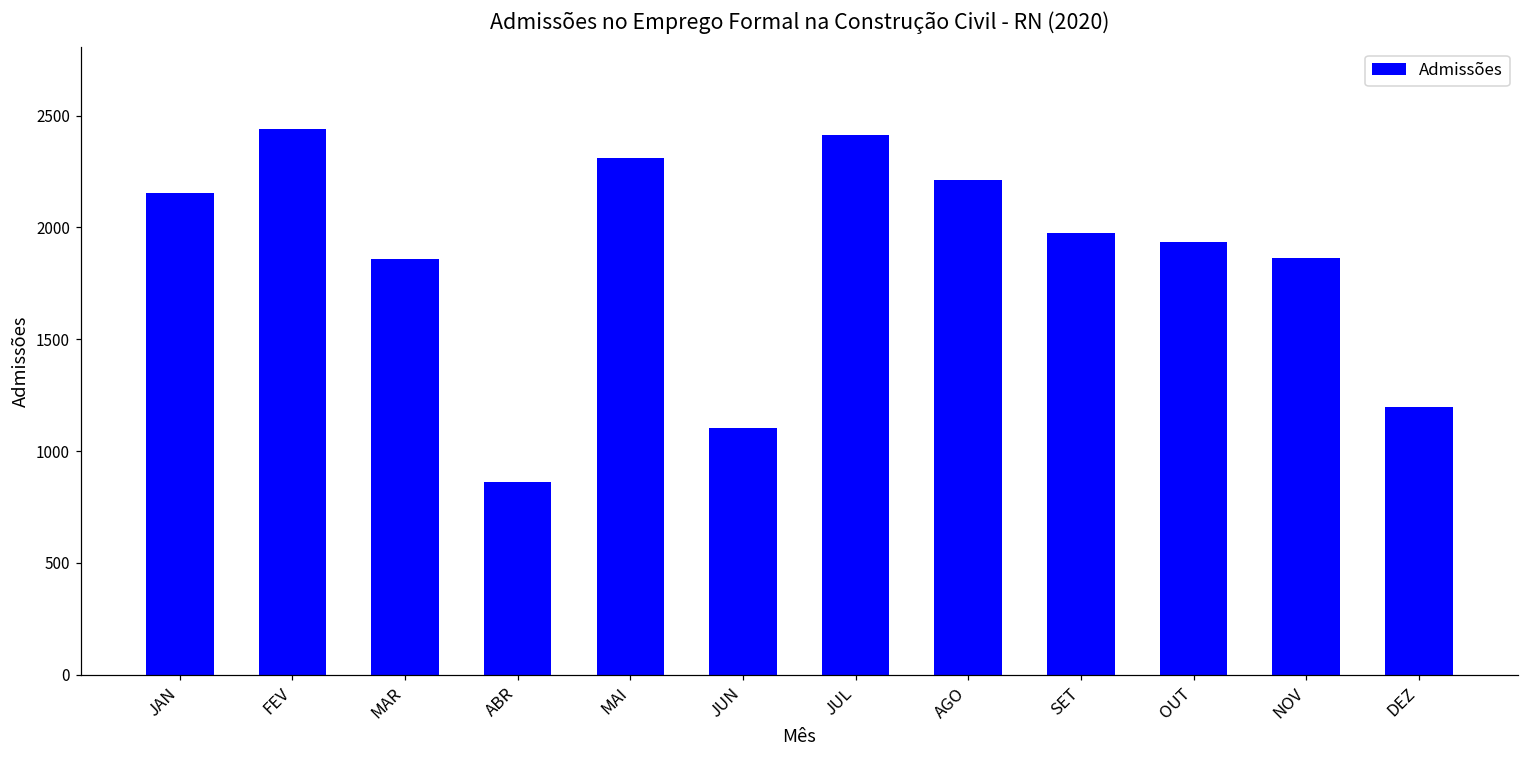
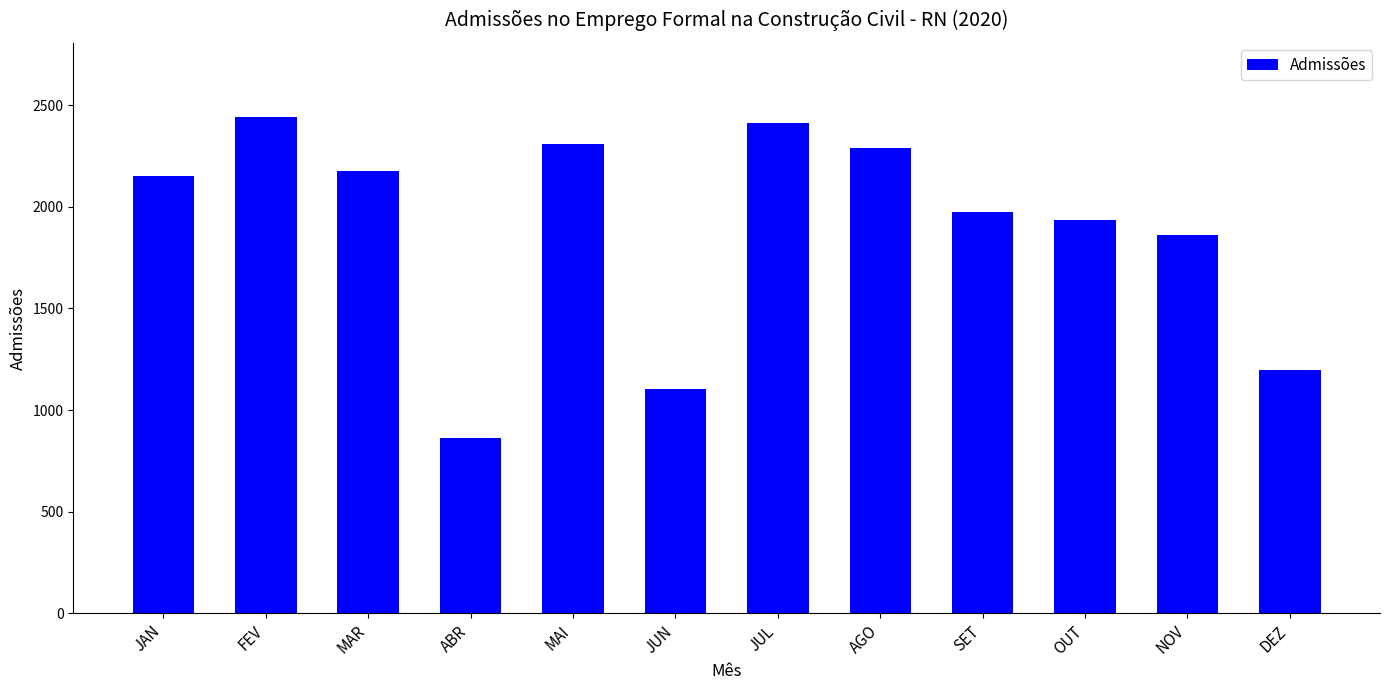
MAR: 1860 -> 2170
AGO: 2210 -> 2290
